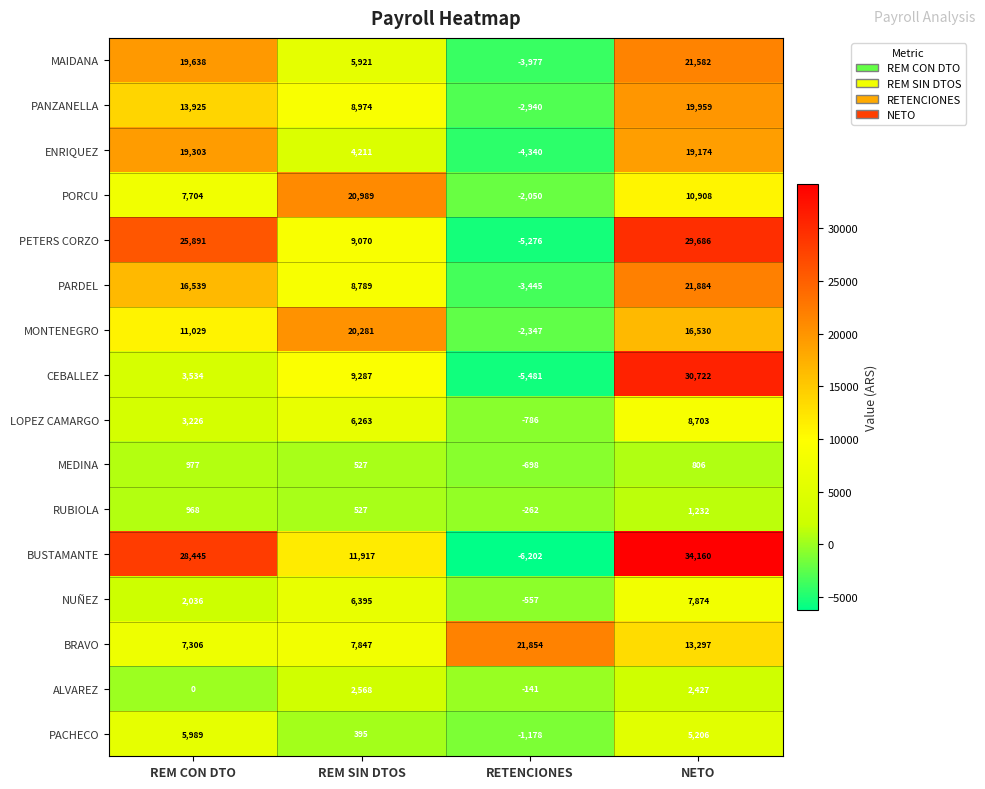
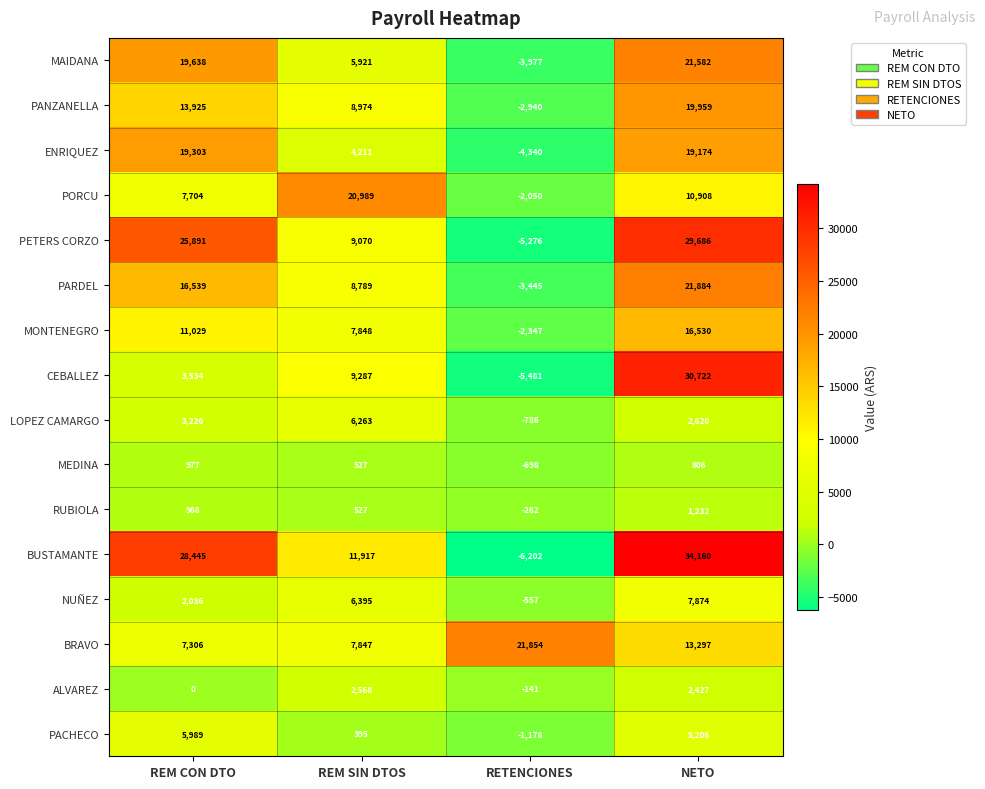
MONTENEGRO, REM SIN DTOS: 20,281 -> 7,848
LOPEZ CAMARGO, NETO: 8,703 -> 2,620
